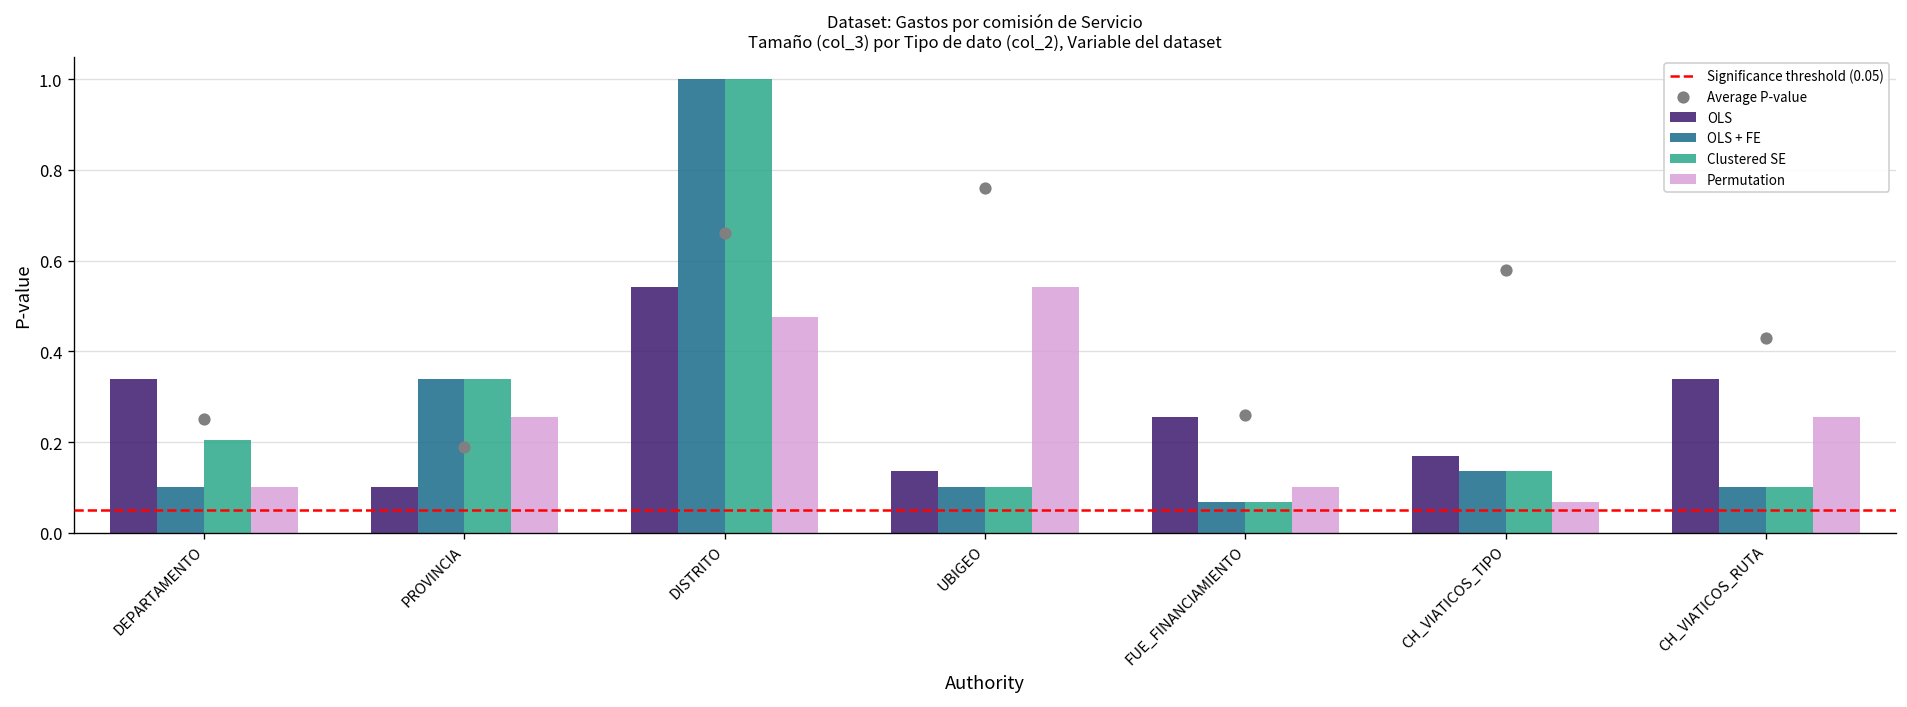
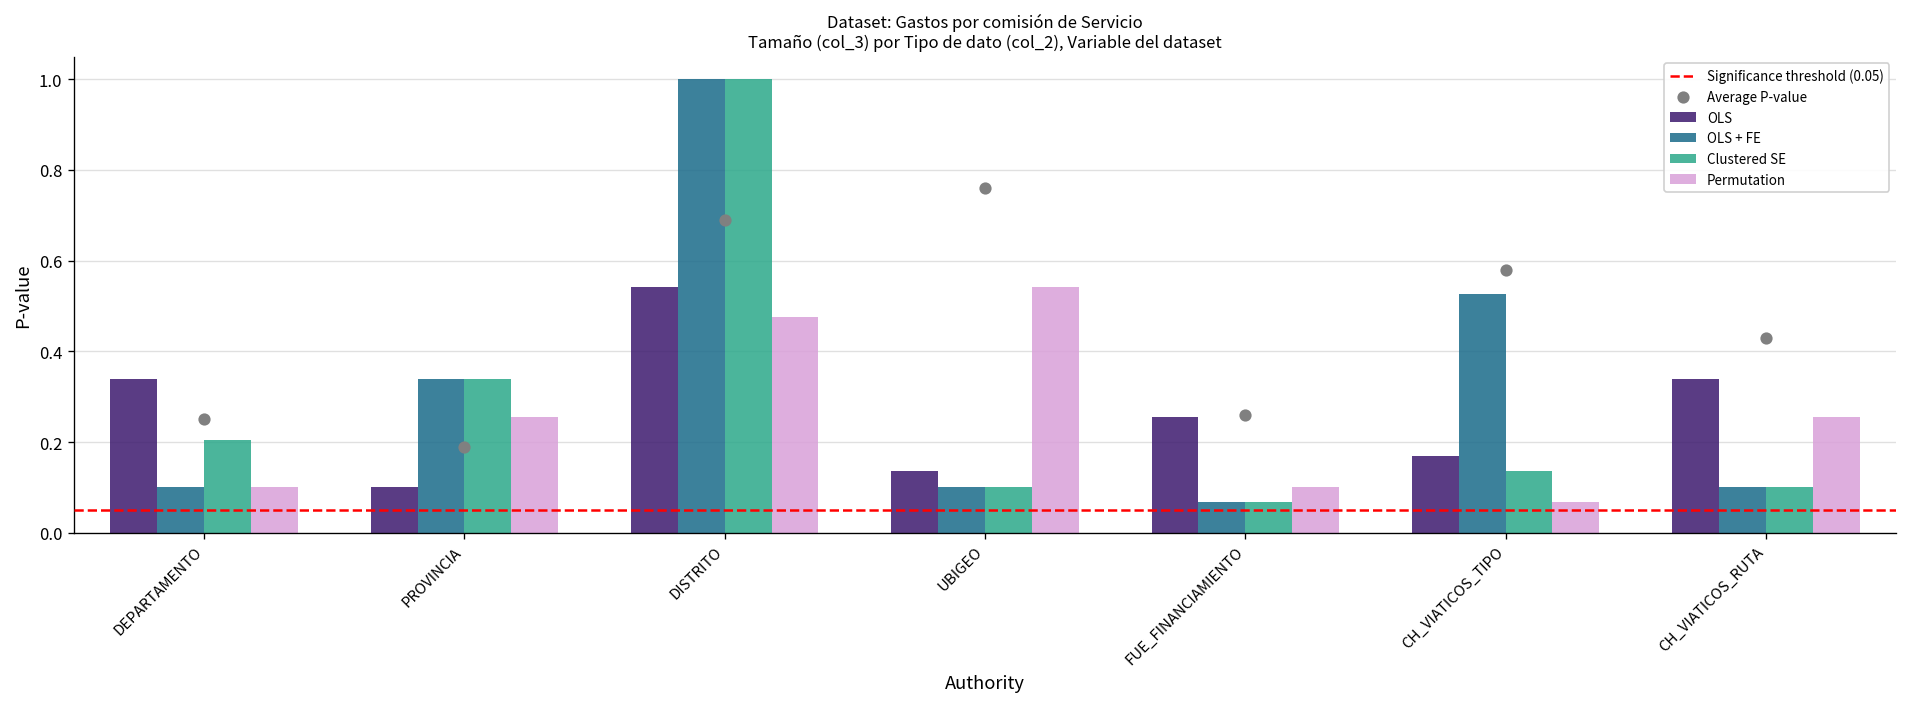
Average P-value, DISTRITO: 0.66 -> 0.69
OLS + FE, CH_VIATICOS_TIPO: 0.14 -> 0.53
